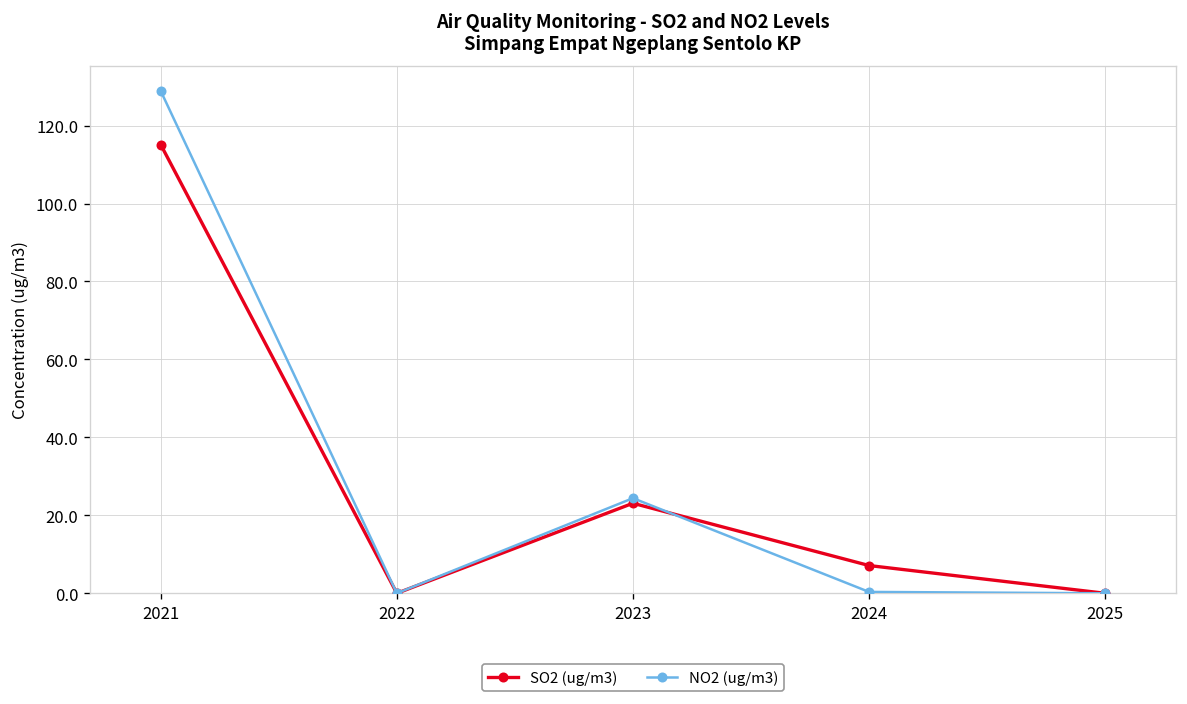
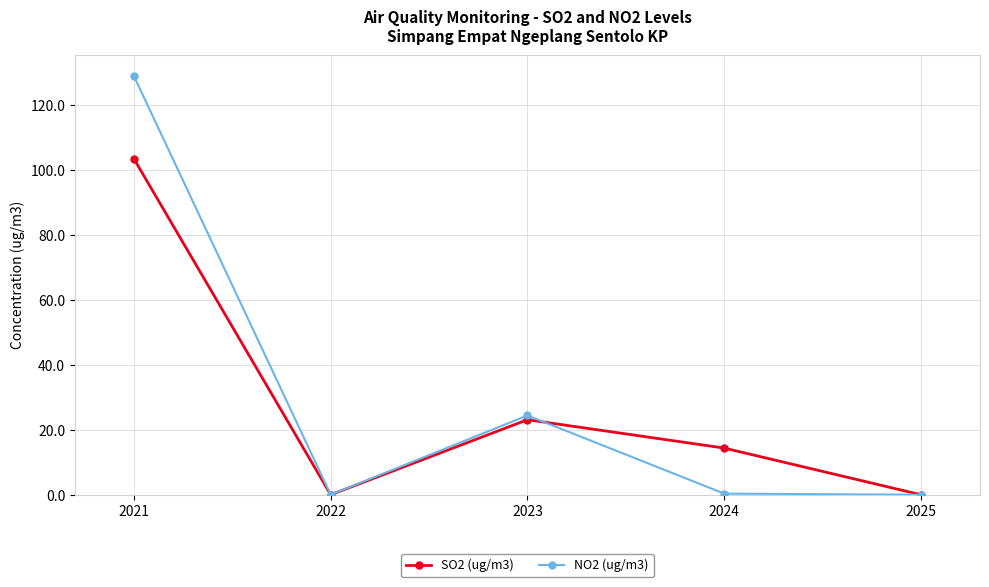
SO2 (ug/m3), 2021: 115 -> 103
SO2 (ug/m3), 2024: 7 -> 14
